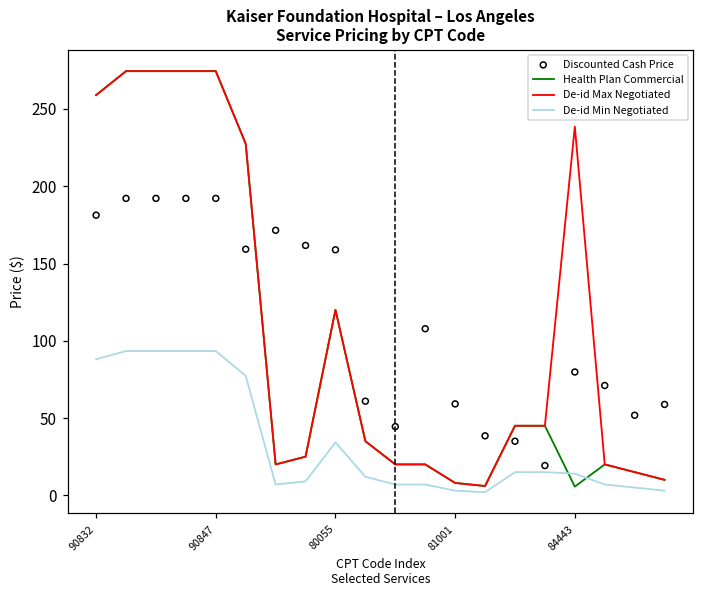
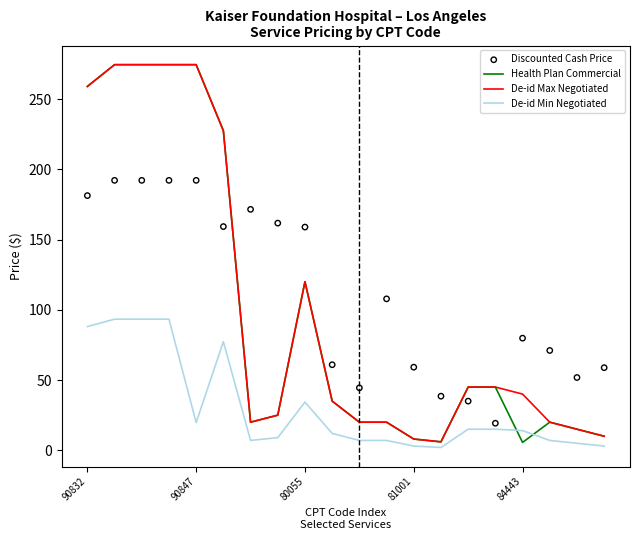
De-id Min Negotiated, 90847: 93 -> 20
De-id Max Negotiated, 84443: 239 -> 40
